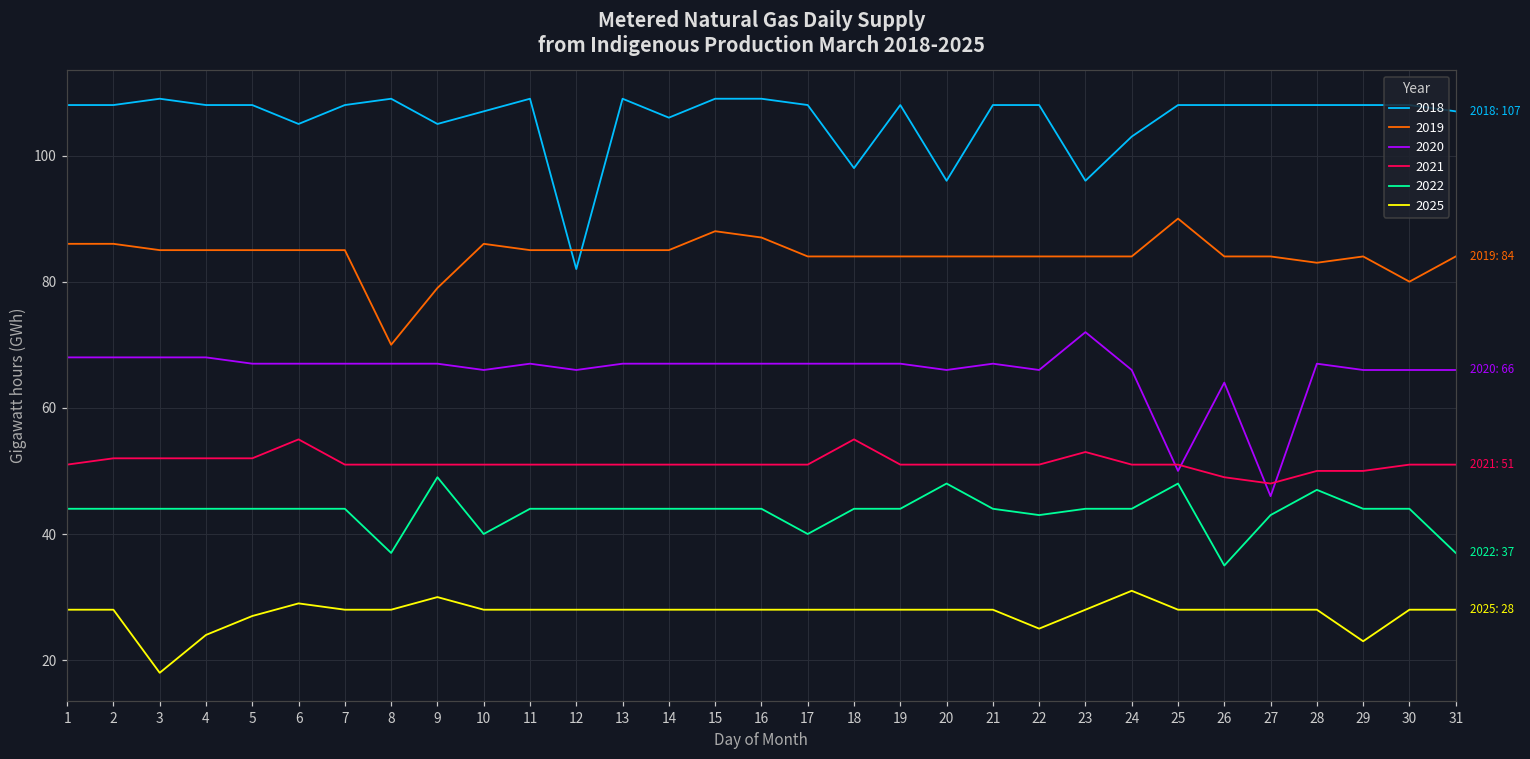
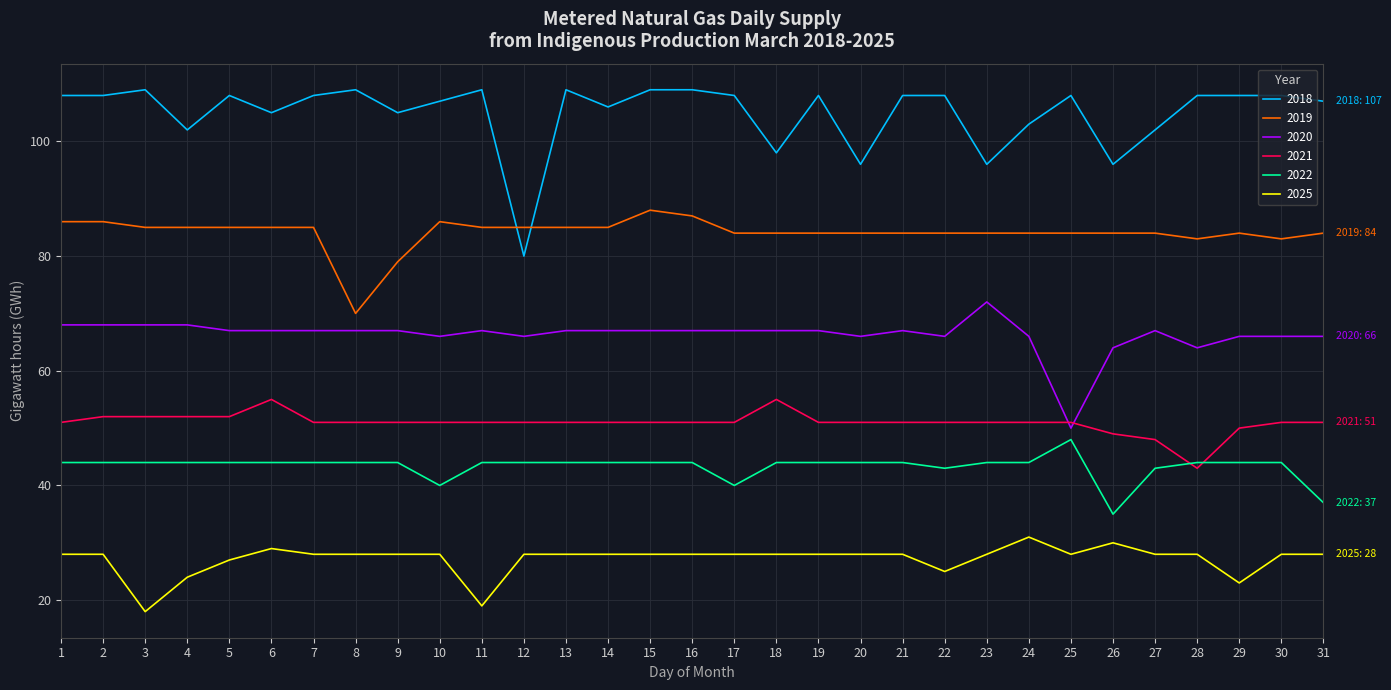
2018, 4: 108 -> 102
2022, 8: 37 -> 44
2022, 9: 49 -> 44
2025, 9: 30 -> 28
2025, 11: 28 -> 19
2018, 12: 82 -> 80
2022, 20: 48 -> 44
2021, 23: 53 -> 51
2019, 25: 90 -> 84
2018, 26: 108 -> 96
2025, 26: 28 -> 30
2018, 27: 108 -> 102
2020, 27: 46 -> 67
2020, 28: 67 -> 64
2021, 28: 50 -> 43
2022, 28: 47 -> 44
2019, 30: 80 -> 83
